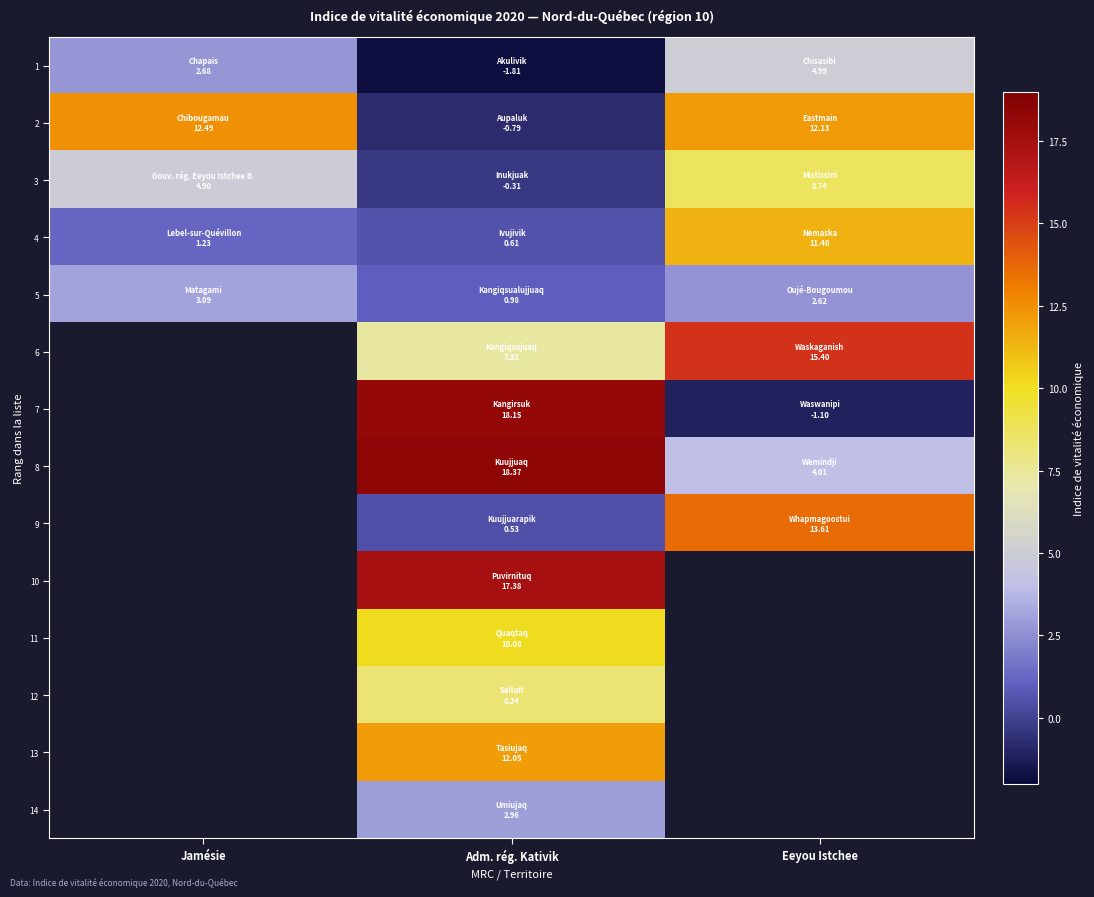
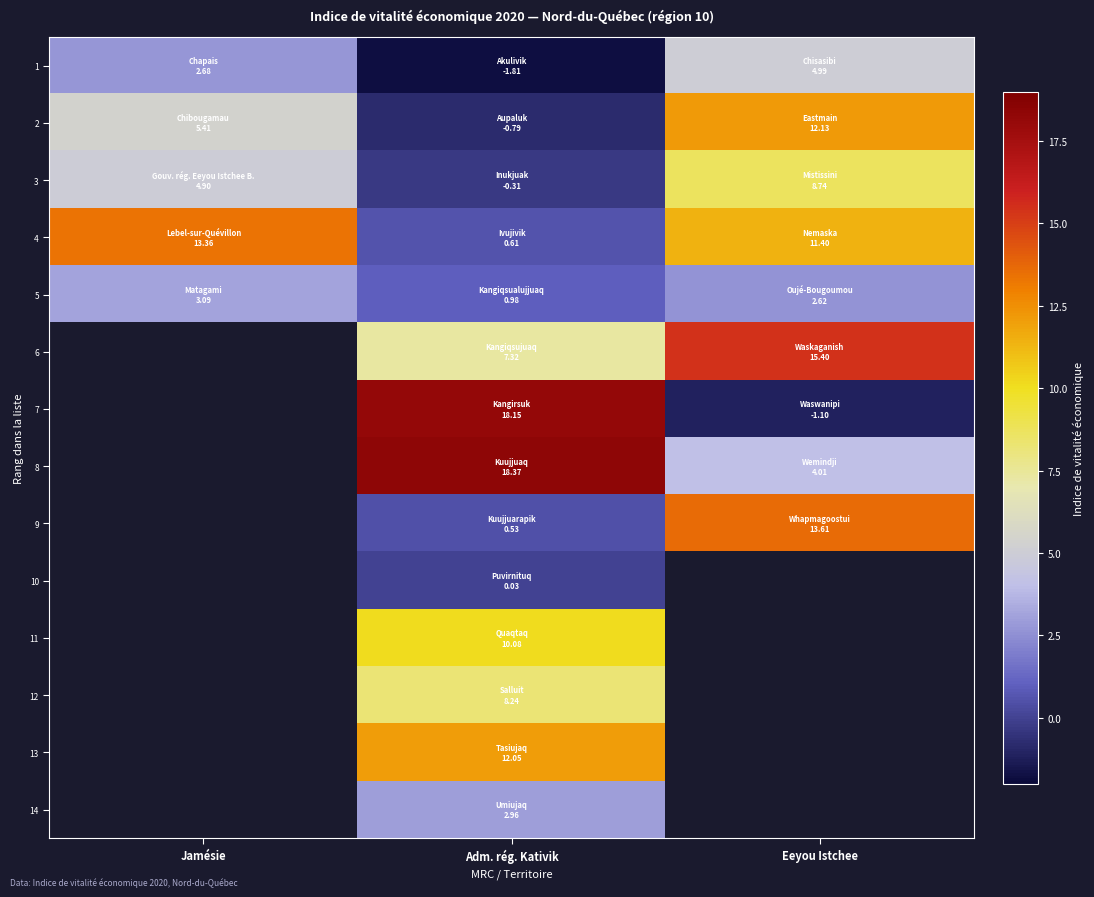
2, Jamésie: 12.49 -> 5.41
4, Jamésie: 1.23 -> 13.36
10, Adm. rég. Kativik: 17.38 -> 0.03
